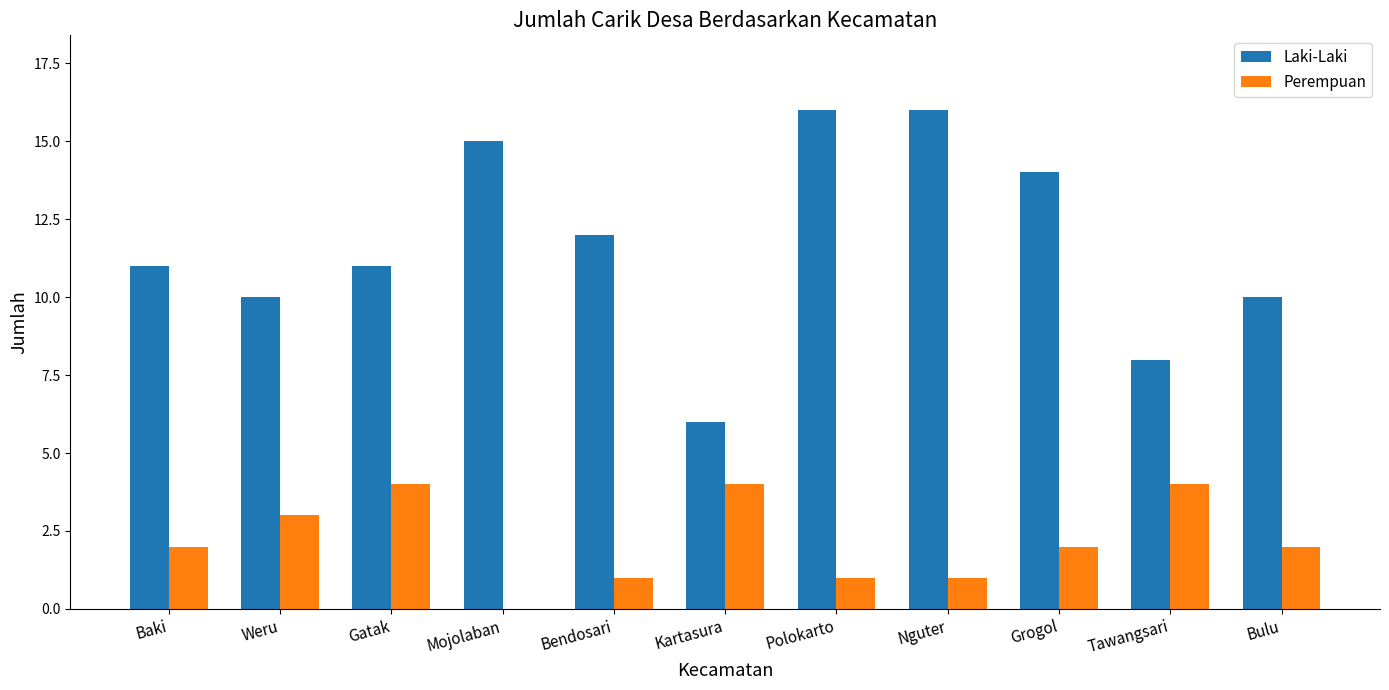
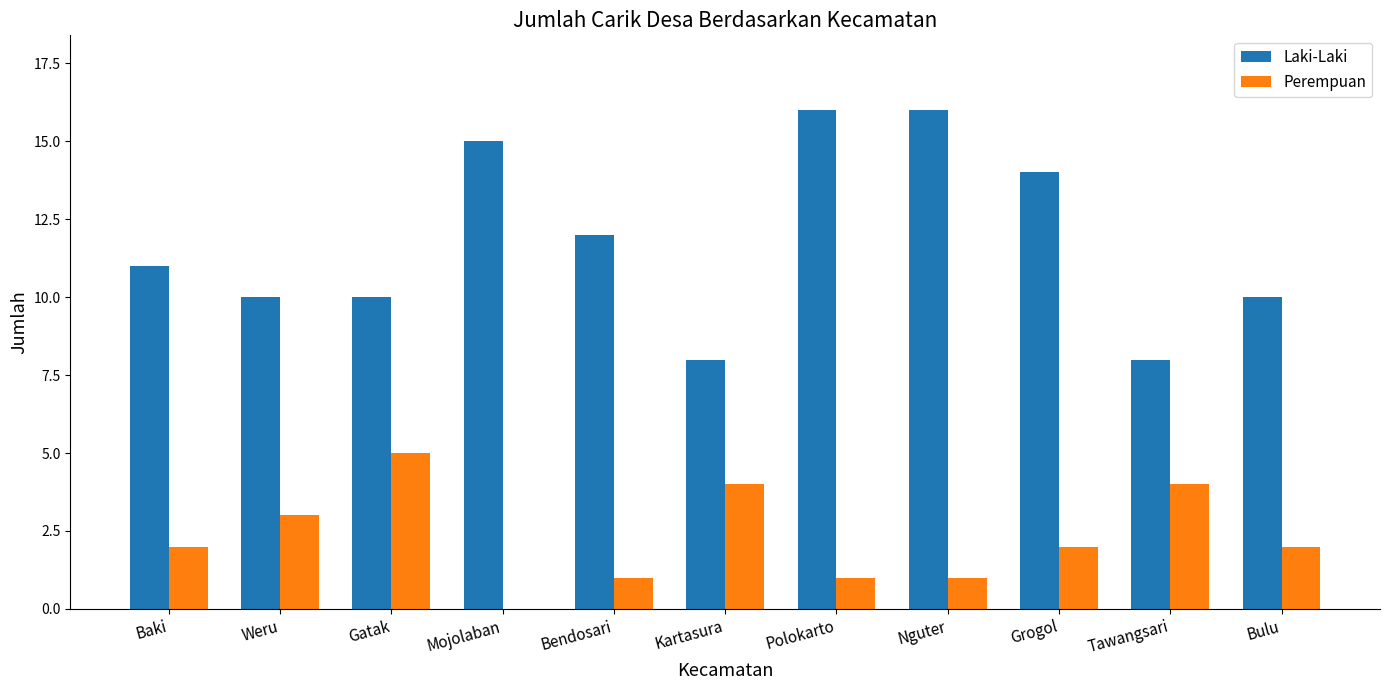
Laki-Laki, Gatak: 11 -> 10
Perempuan, Gatak: 4 -> 5
Laki-Laki, Kartasura: 6 -> 8
